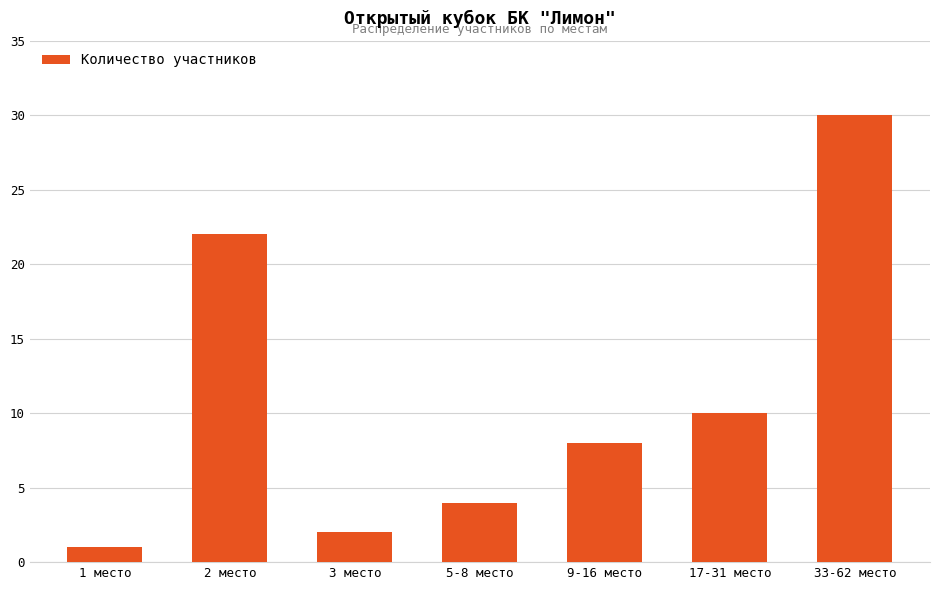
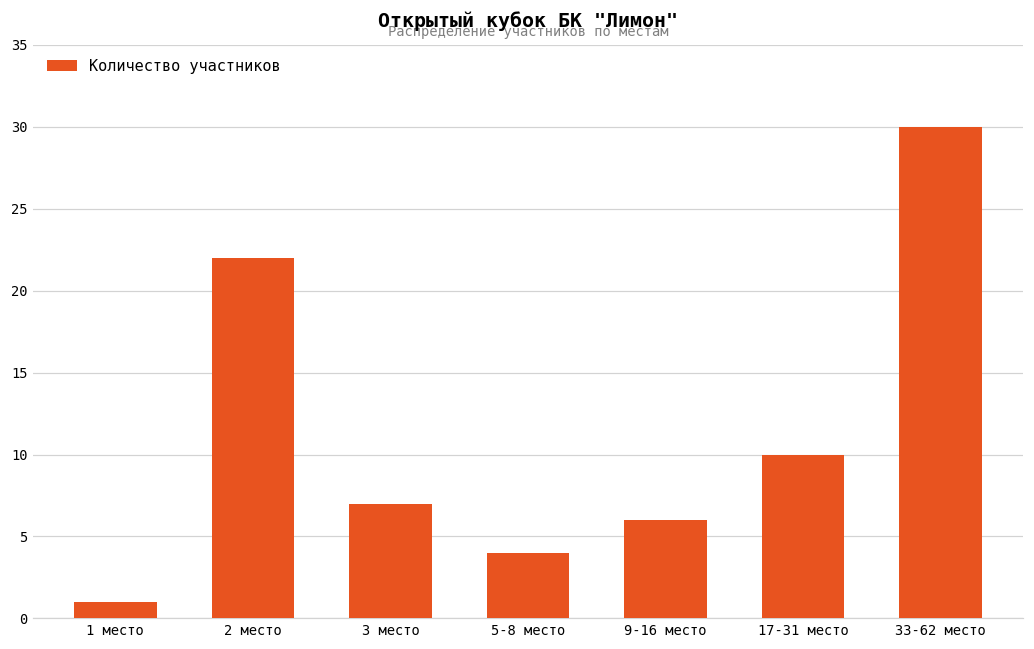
3 место: 2 -> 7
9-16 место: 8 -> 6
